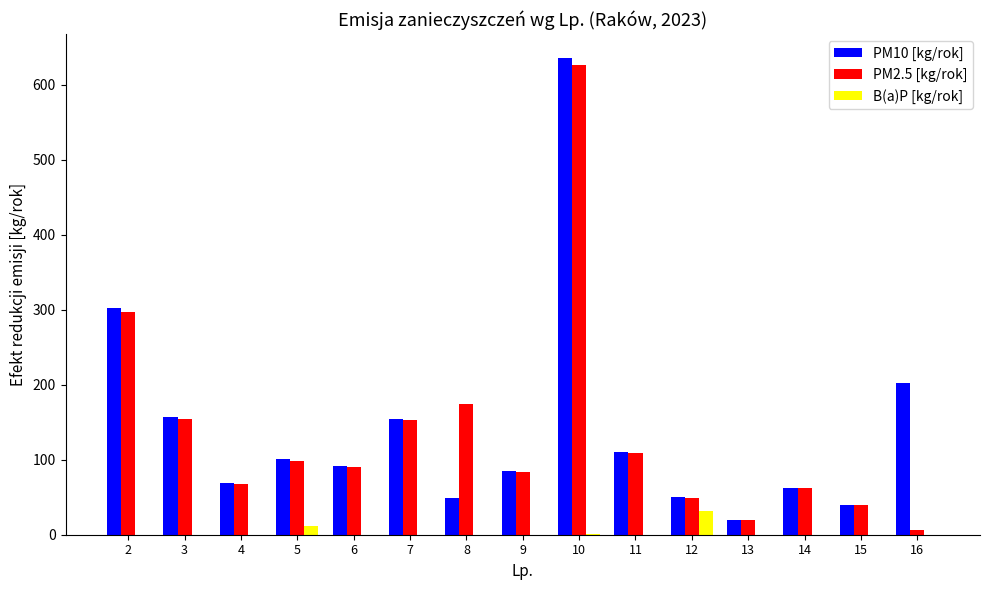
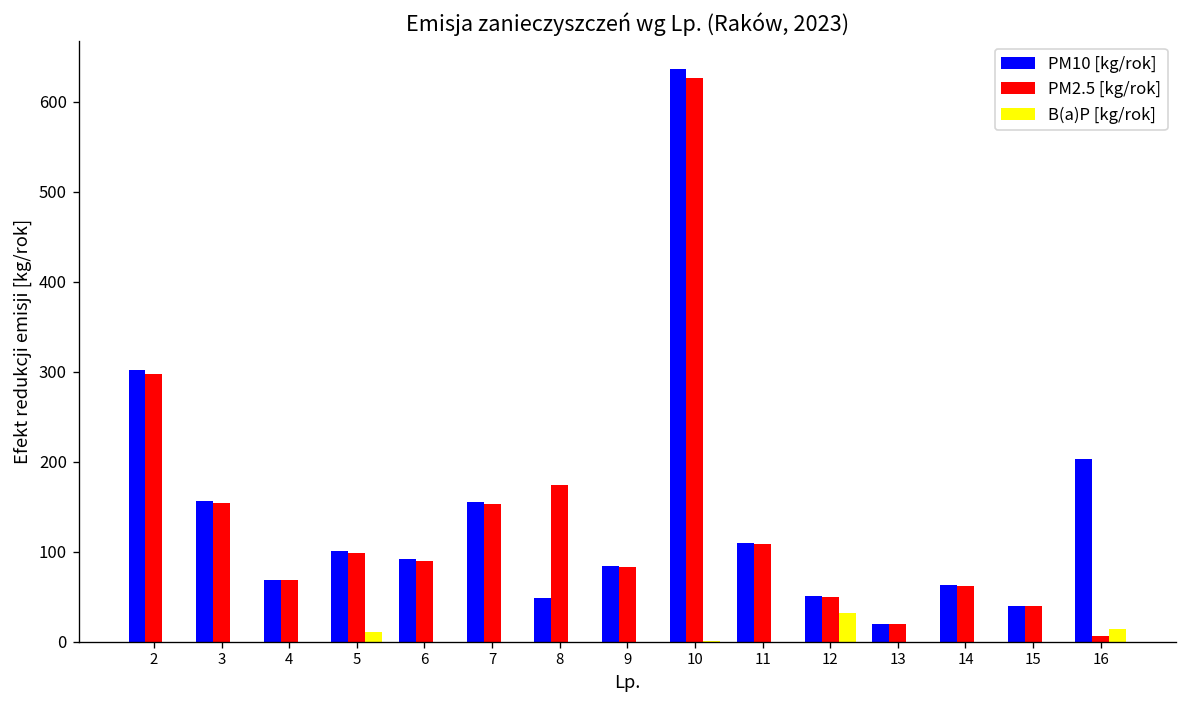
B(a)P [kg/rok], 16: 0 -> 10
